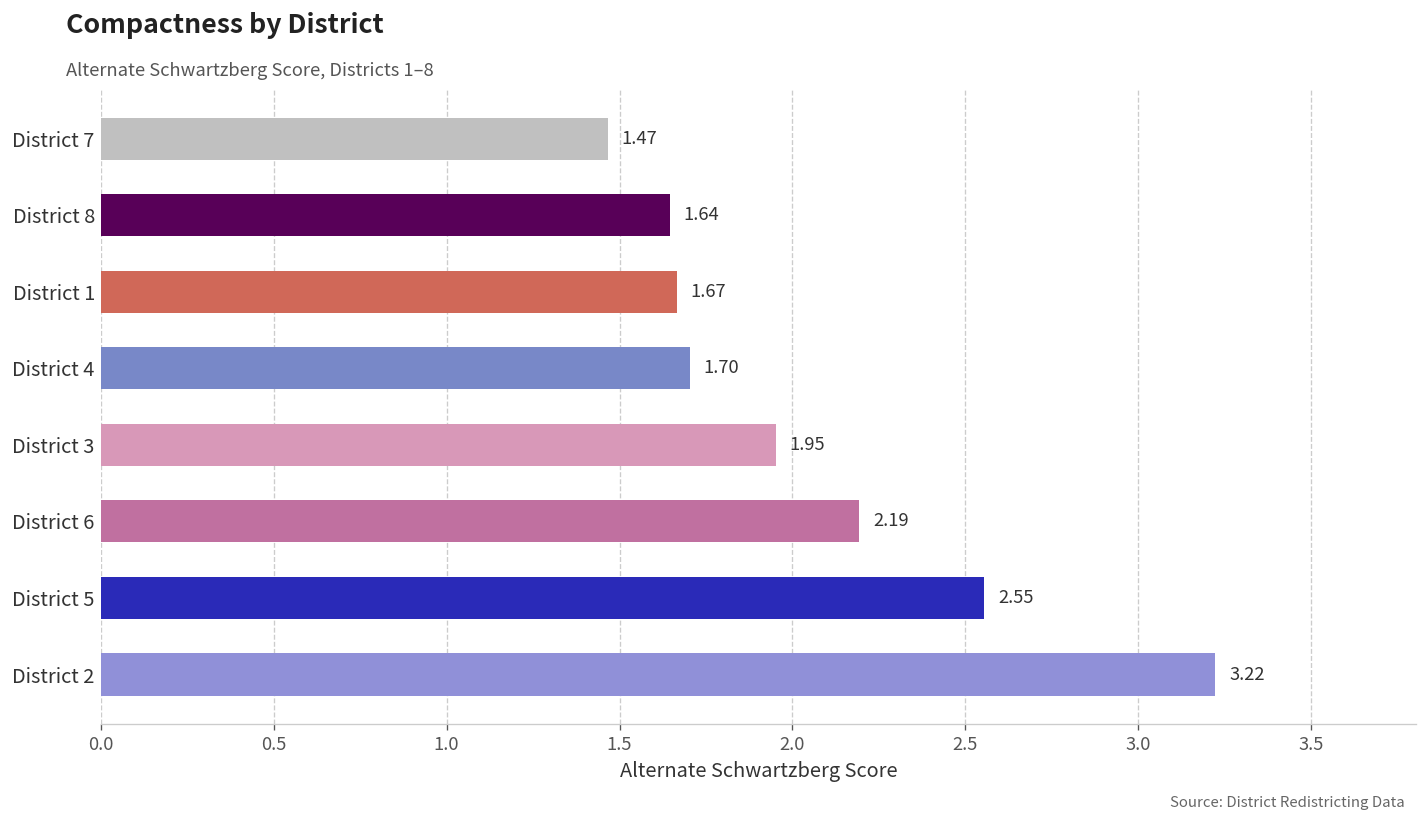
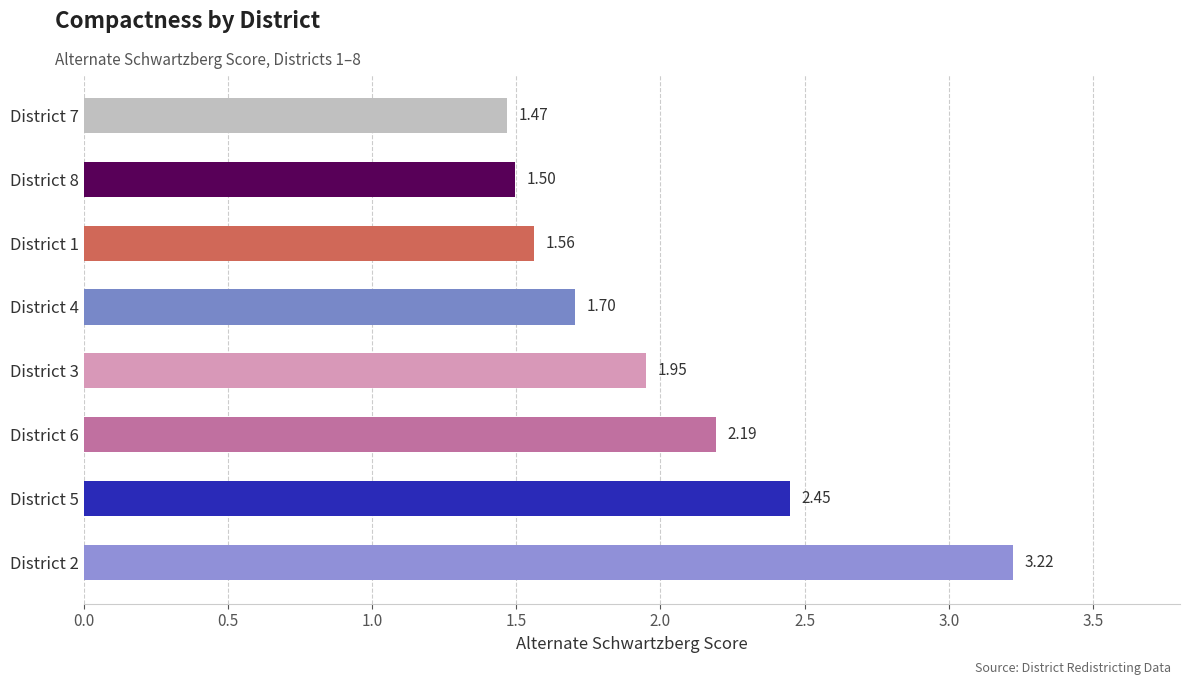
District 8: 1.64 -> 1.50
District 1: 1.67 -> 1.56
District 5: 2.55 -> 2.45
